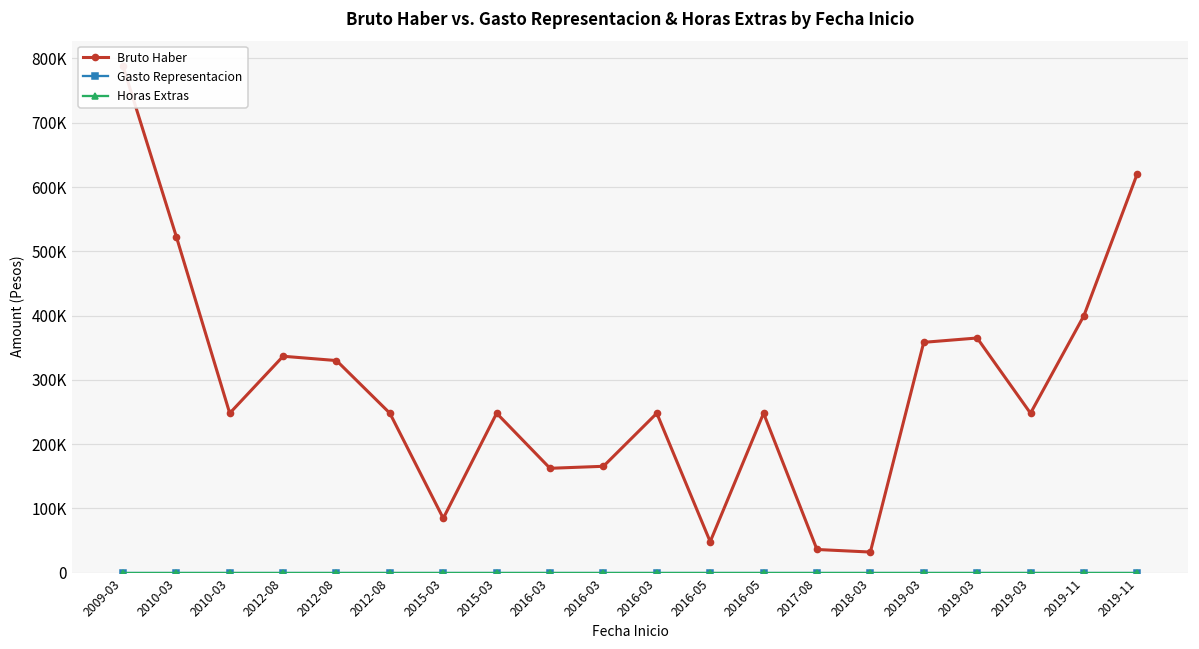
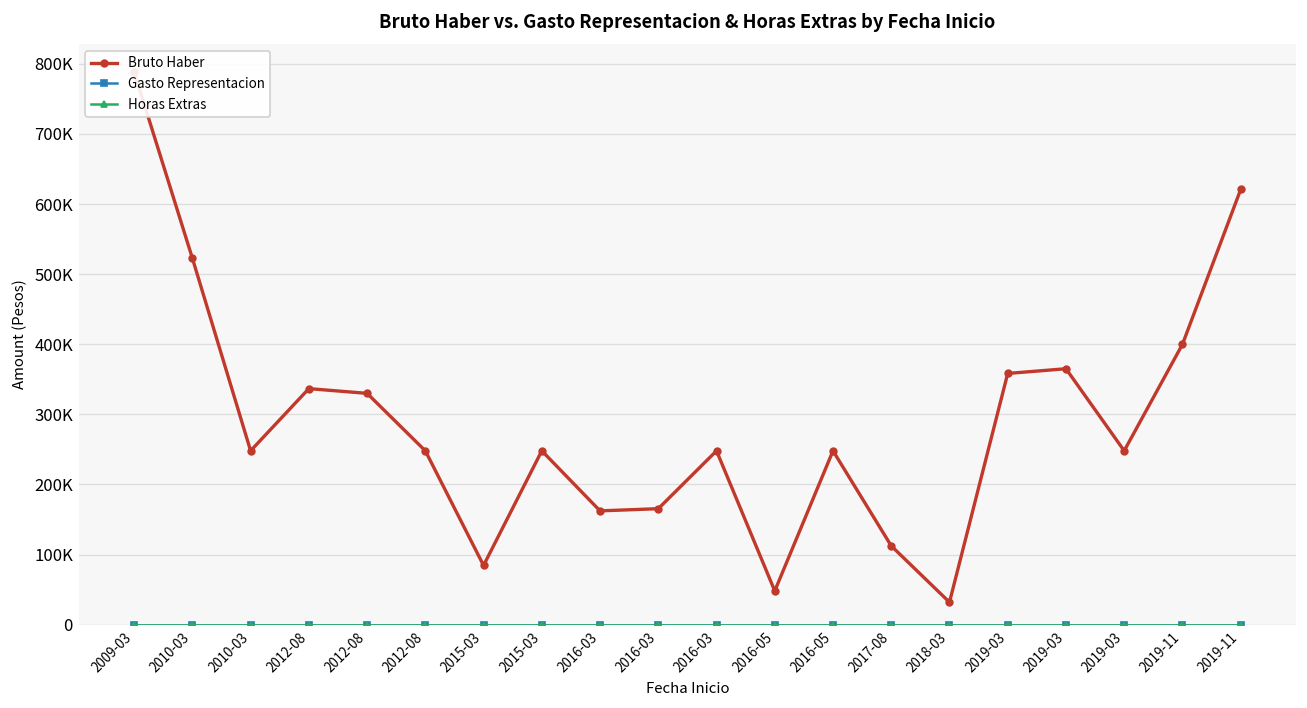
Bruto Haber, 2017-08: 40000 -> 110000
